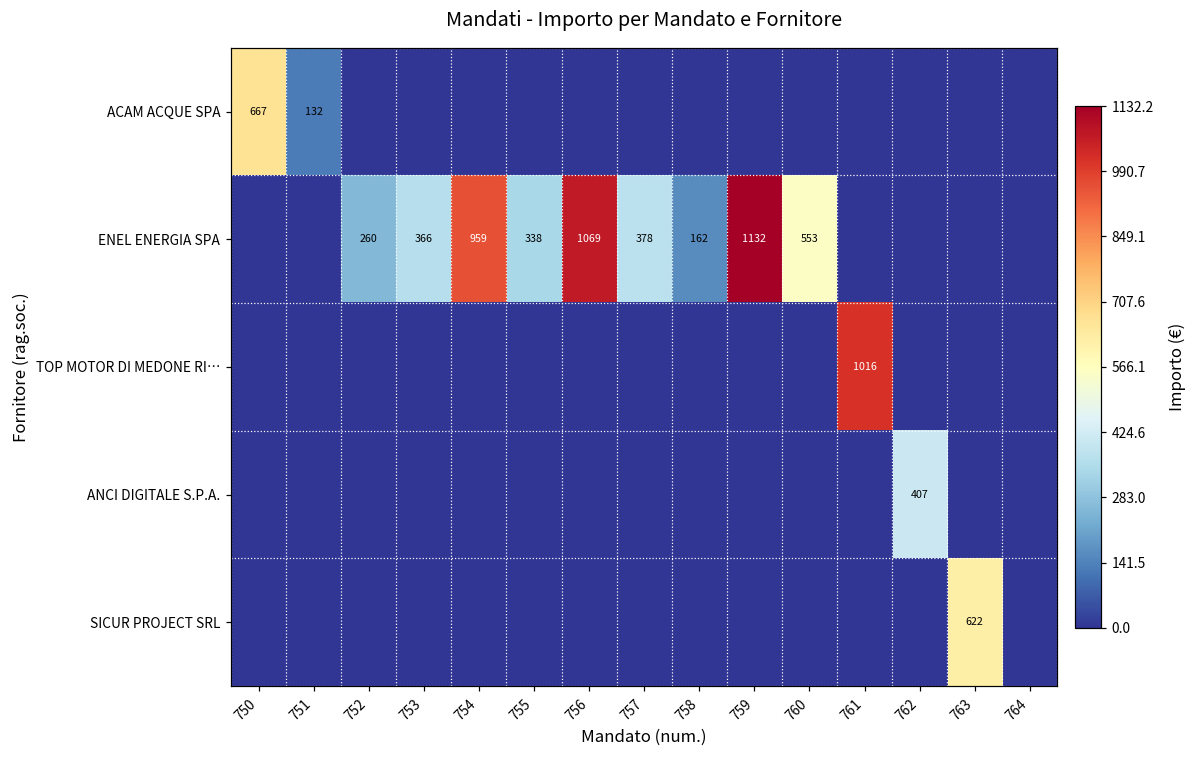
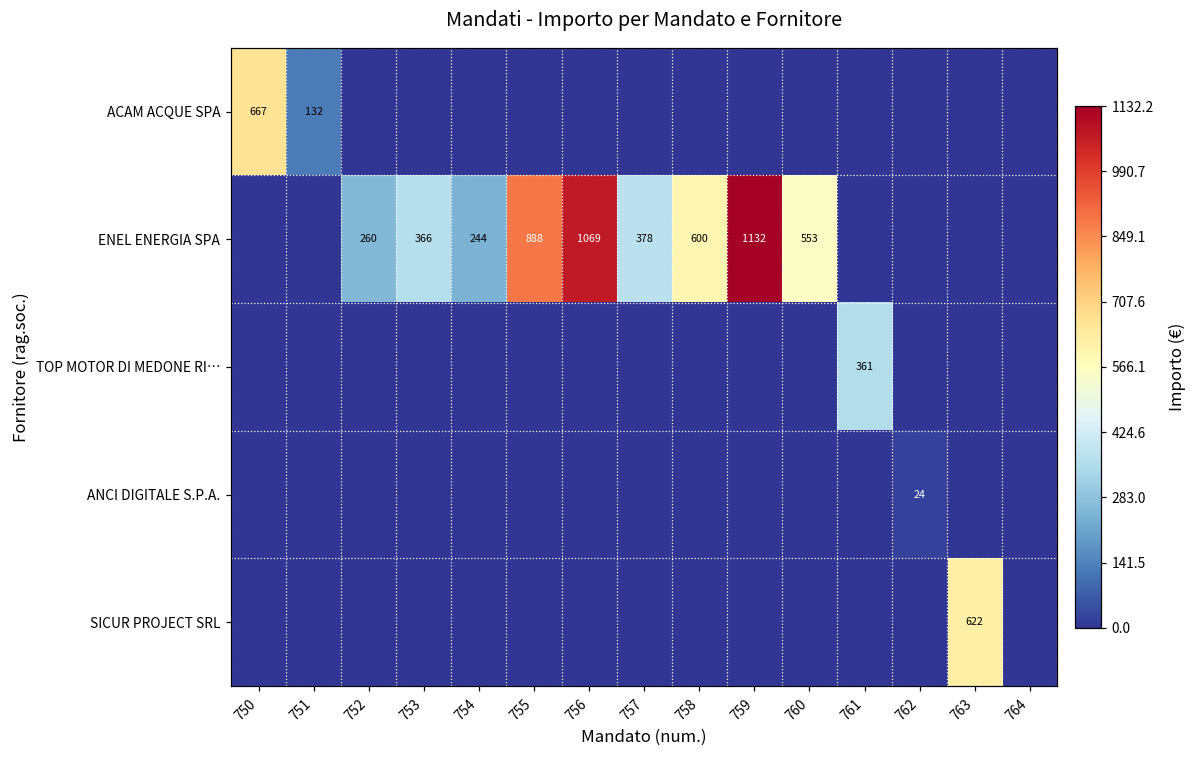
ENEL ENERGIA SPA, 754: 959 -> 244
ENEL ENERGIA SPA, 755: 338 -> 888
ENEL ENERGIA SPA, 758: 162 -> 600
TOP MOTOR DI MEDONE RI…, 761: 1016 -> 361
ANCI DIGITALE S.P.A., 762: 407 -> 24
